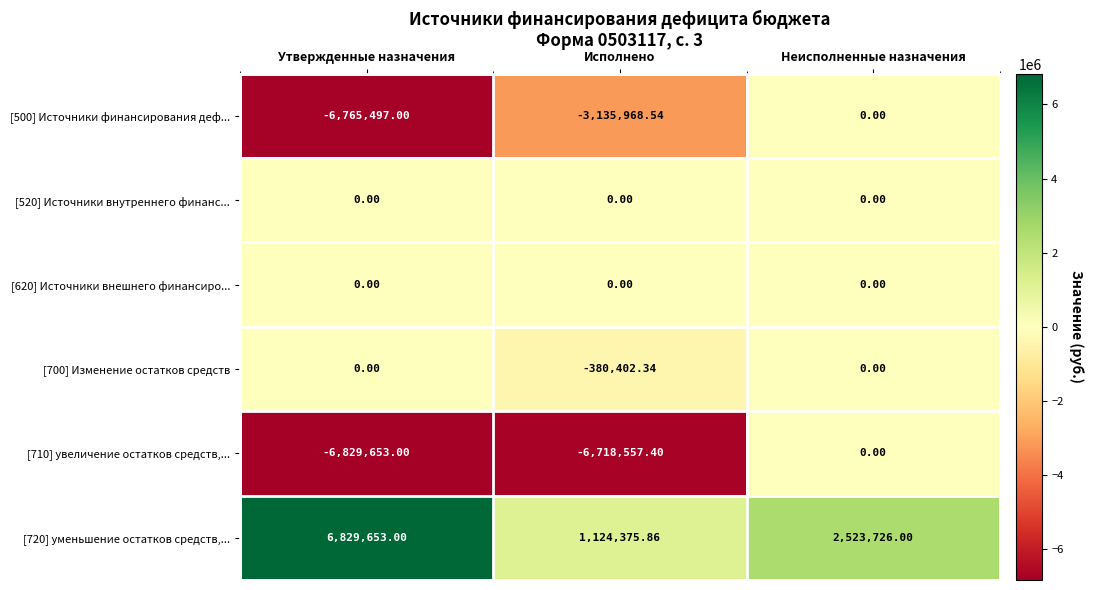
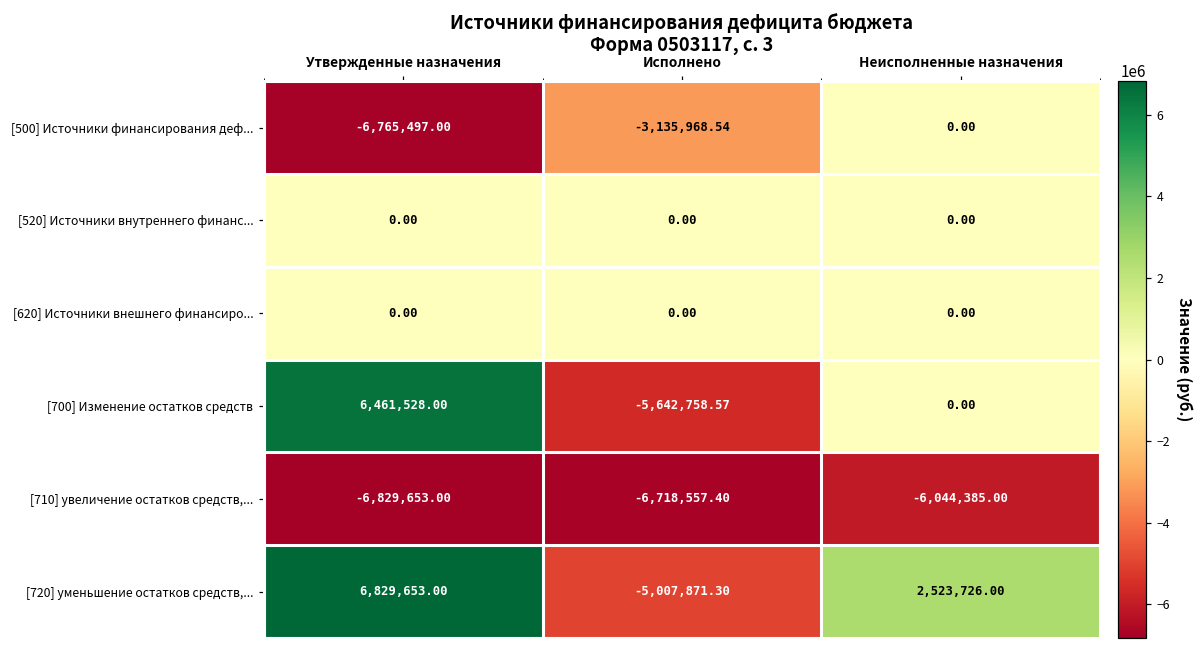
[700] Изменение остатков средств, Утвержденные назначения: 0.00 -> 6,461,528.00
[700] Изменение остатков средств, Исполнено: -380,402.34 -> -5,642,758.57
[710] увеличение остатков средств,..., Неисполненные назначения: 0.00 -> -6,044,385.00
[720] уменьшение остатков средств,..., Исполнено: 1,124,375.86 -> -5,007,871.30
